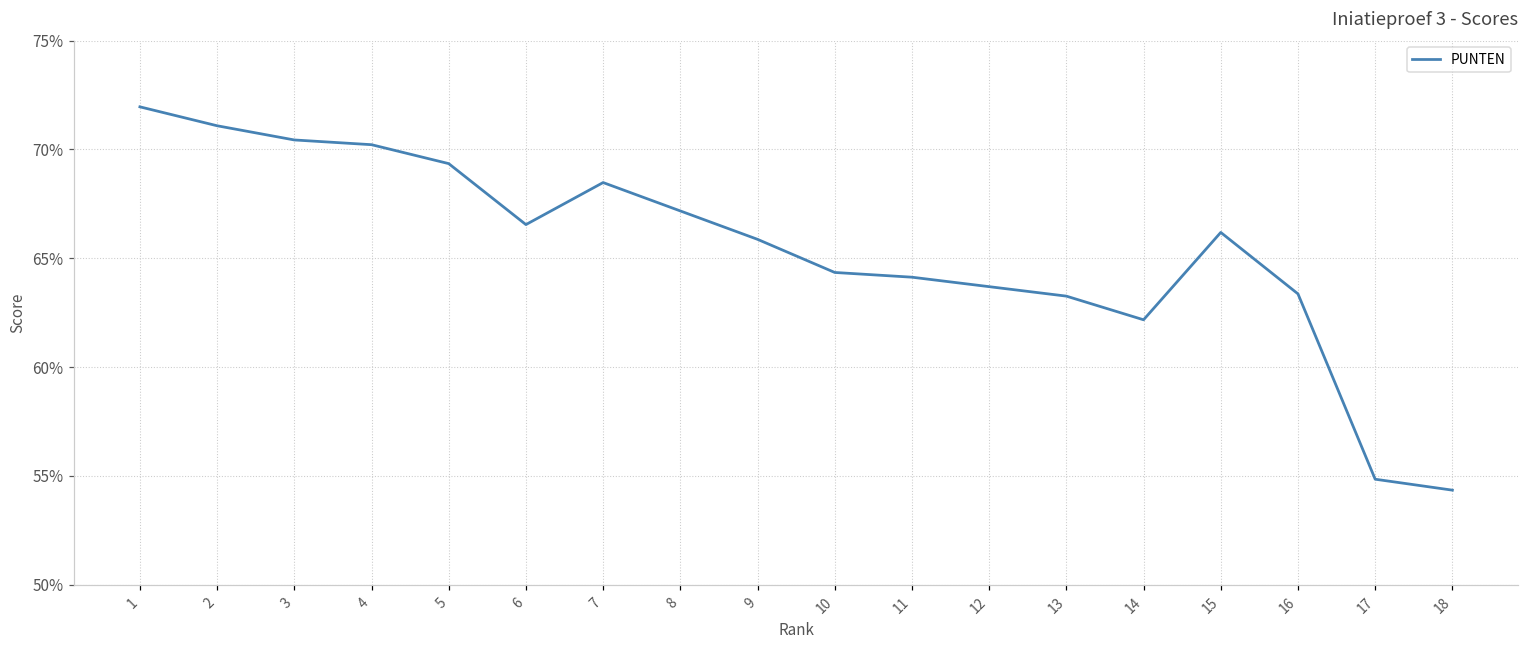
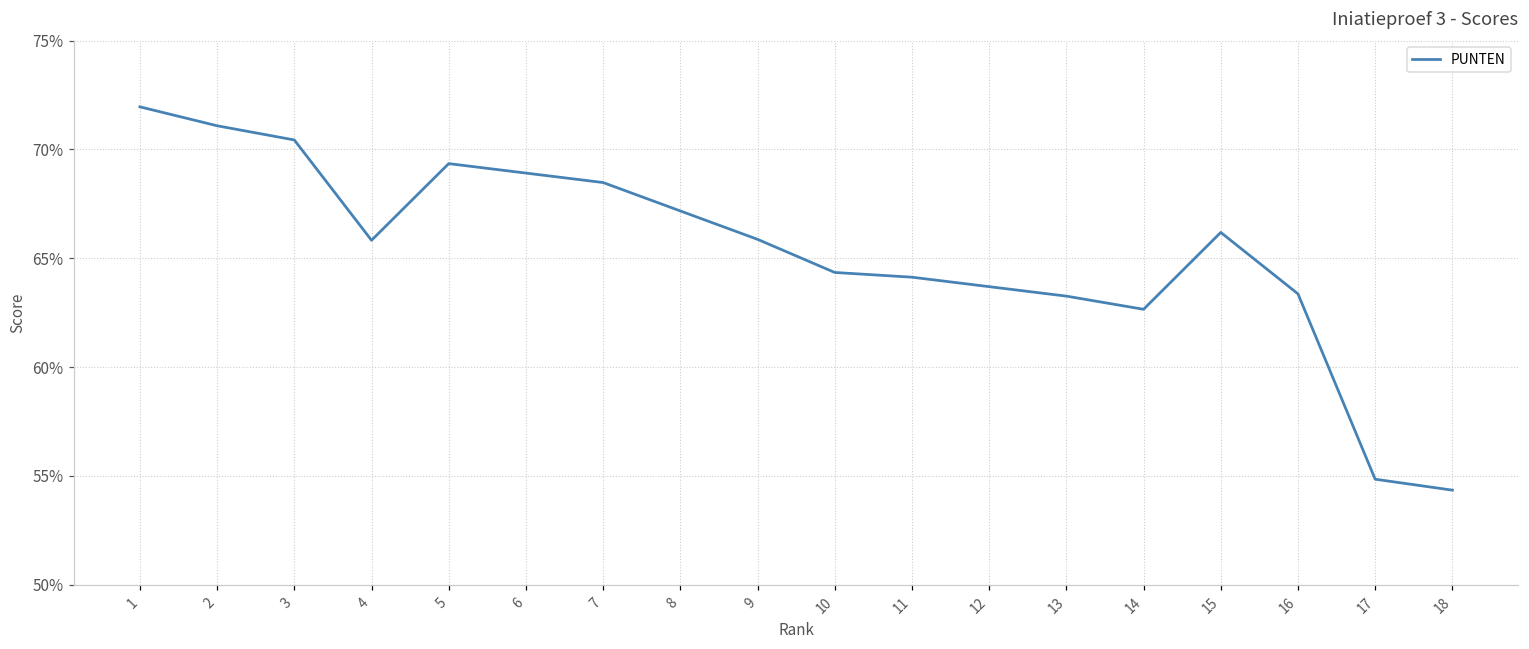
4: 70.2% -> 65.8%
6: 66.5% -> 68.9%
14: 62.2% -> 62.7%
